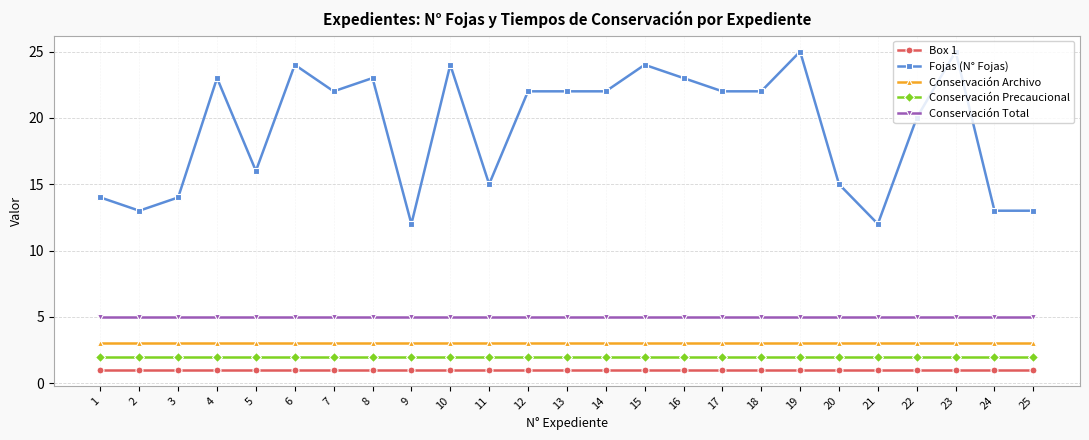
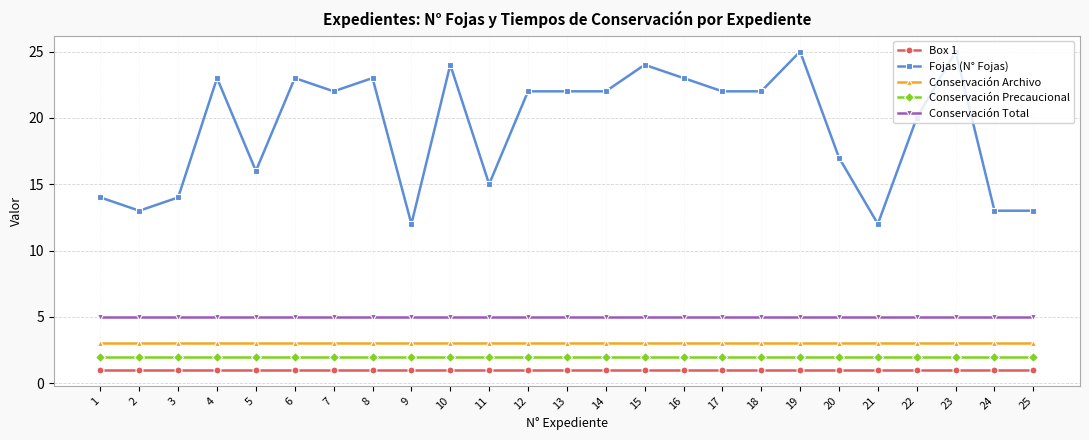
Fojas (N° Fojas), 6: 24 -> 23
Fojas (N° Fojas), 20: 15 -> 17
